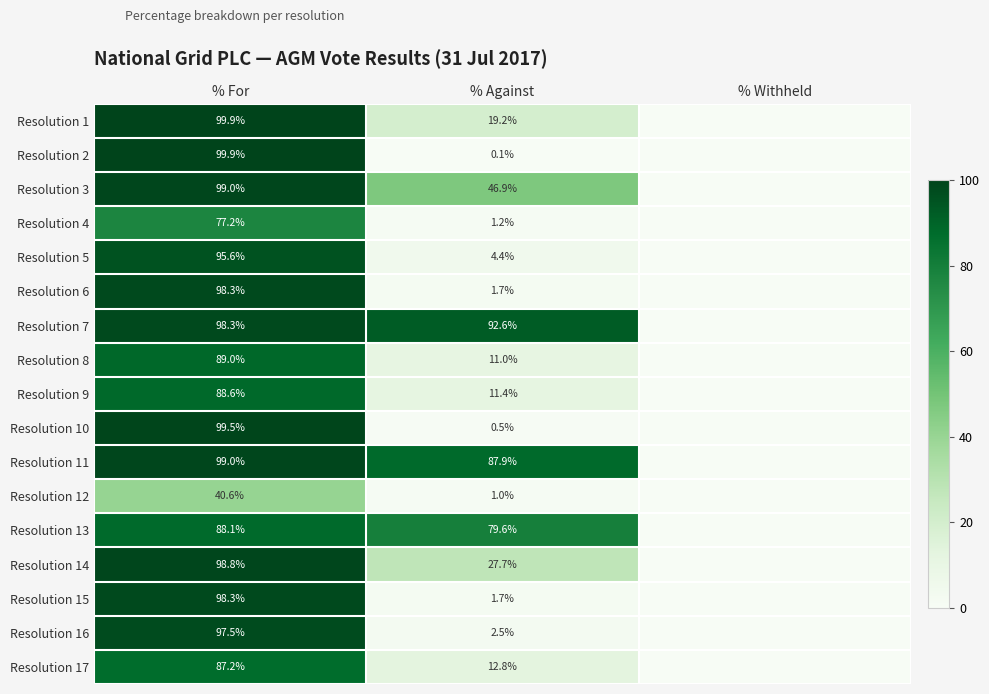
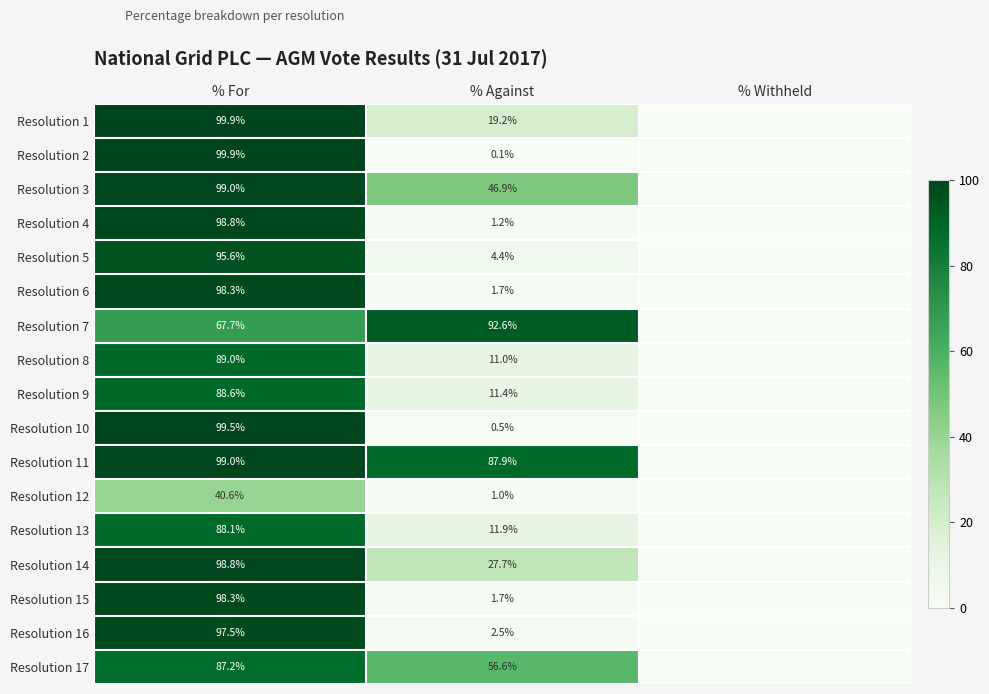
Resolution 4, % For: 77.2% -> 98.8%
Resolution 7, % For: 98.3% -> 67.7%
Resolution 13, % Against: 79.6% -> 11.9%
Resolution 17, % Against: 12.8% -> 56.6%
